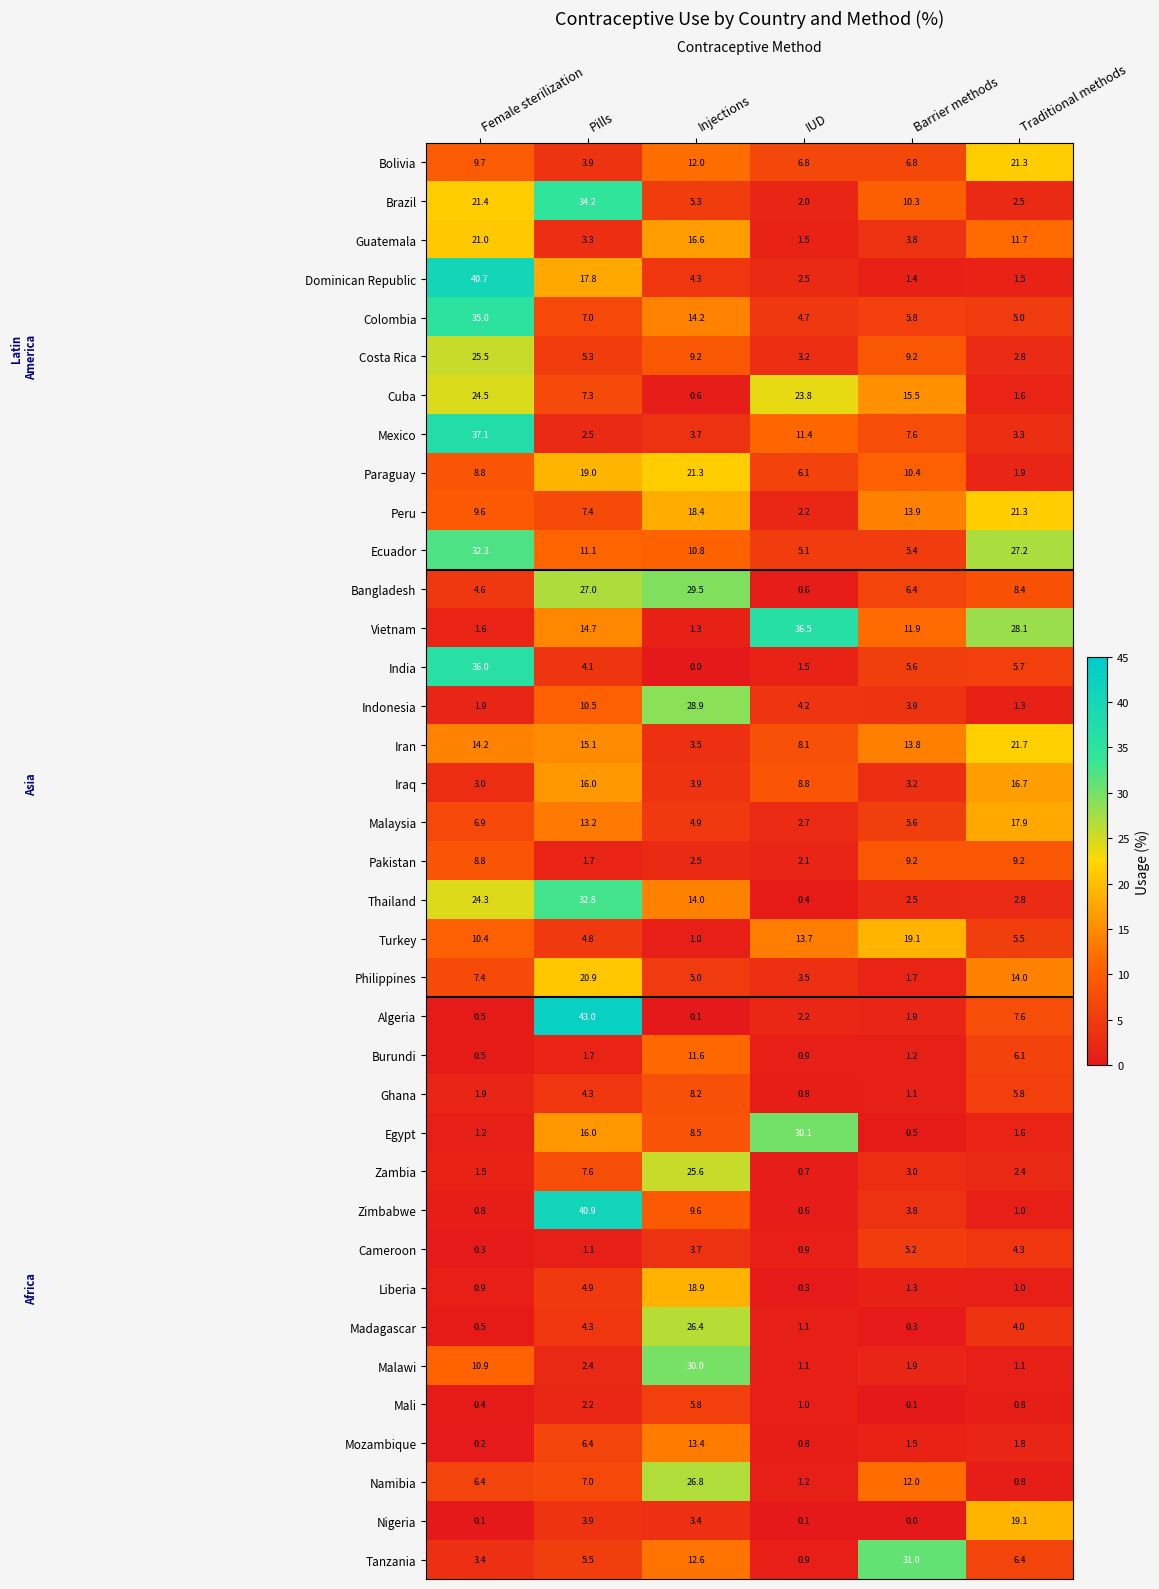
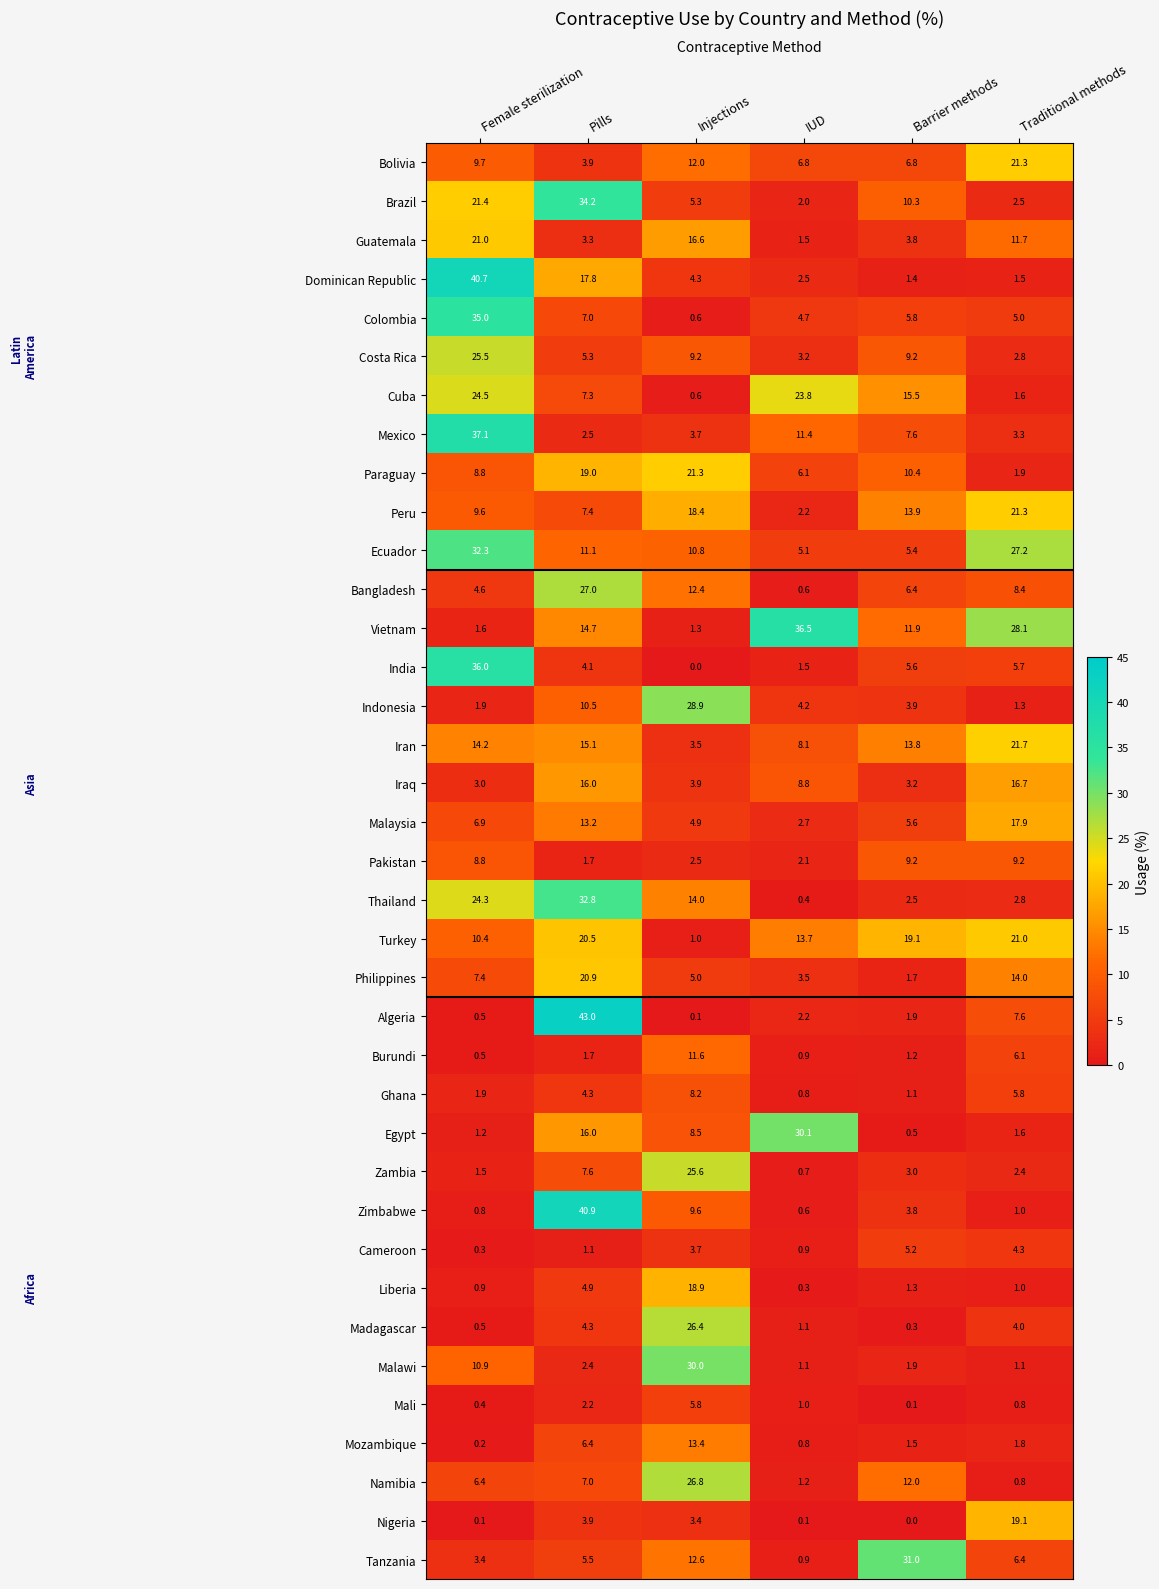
Colombia, Injections: 14.2 -> 0.6
Bangladesh, Injections: 29.5 -> 12.4
Turkey, Pills: 4.8 -> 20.5
Turkey, Traditional methods: 5.5 -> 21.0
